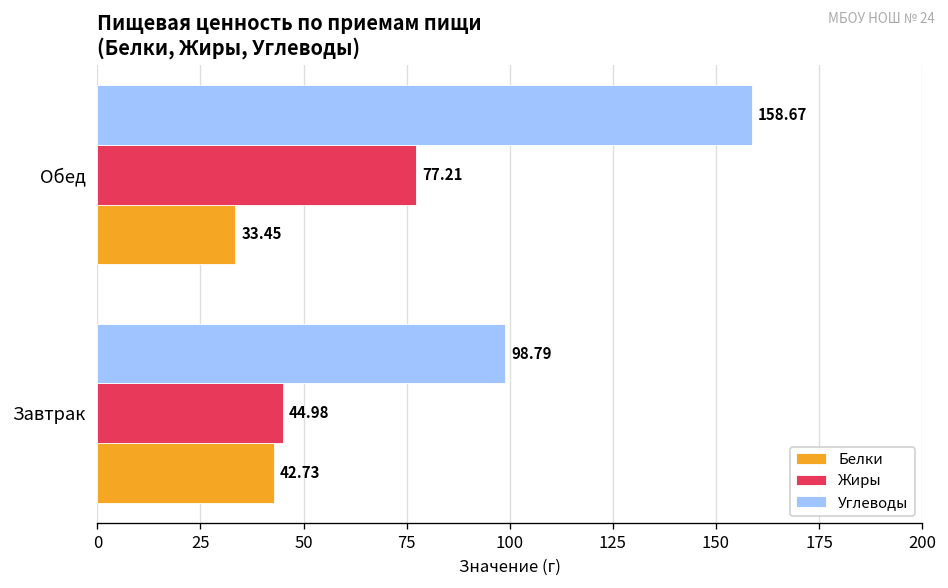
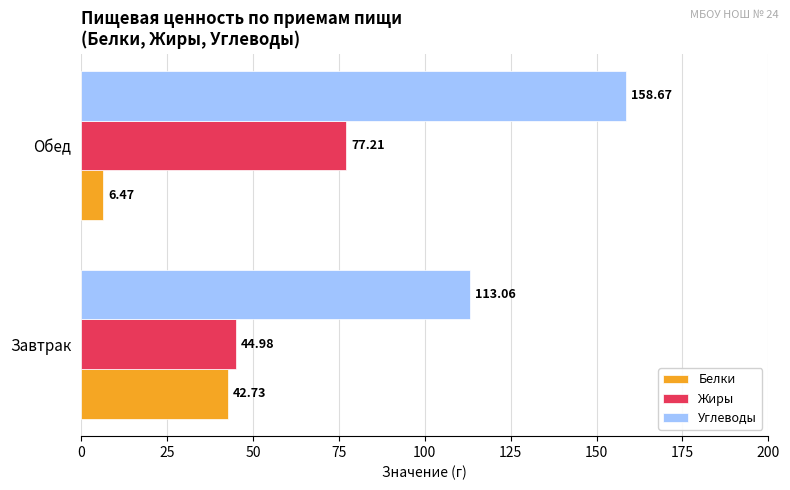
Белки, Обед: 33.45 -> 6.47
Углеводы, Завтрак: 98.79 -> 113.06
